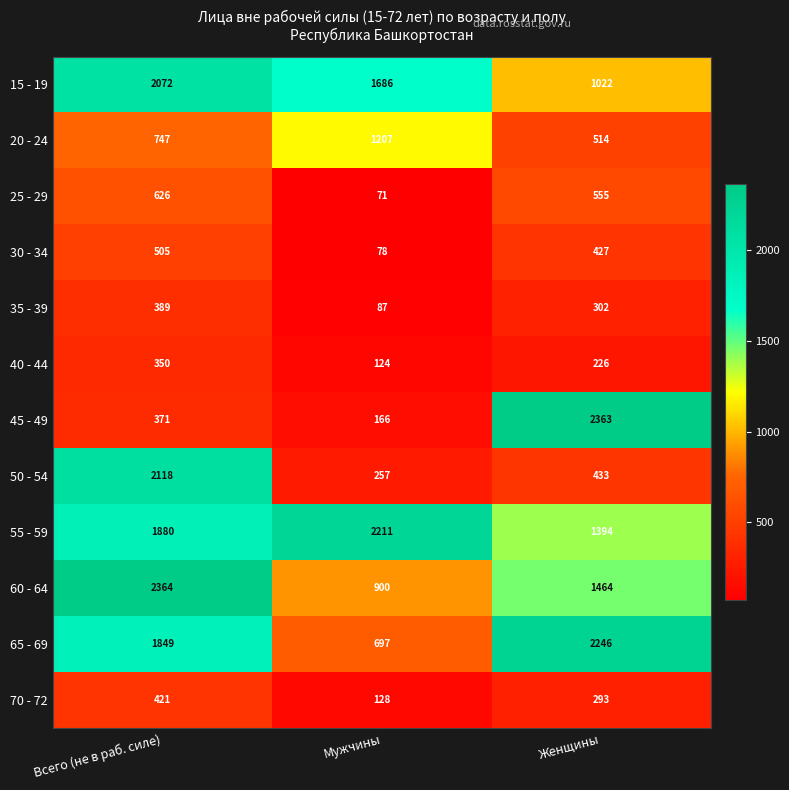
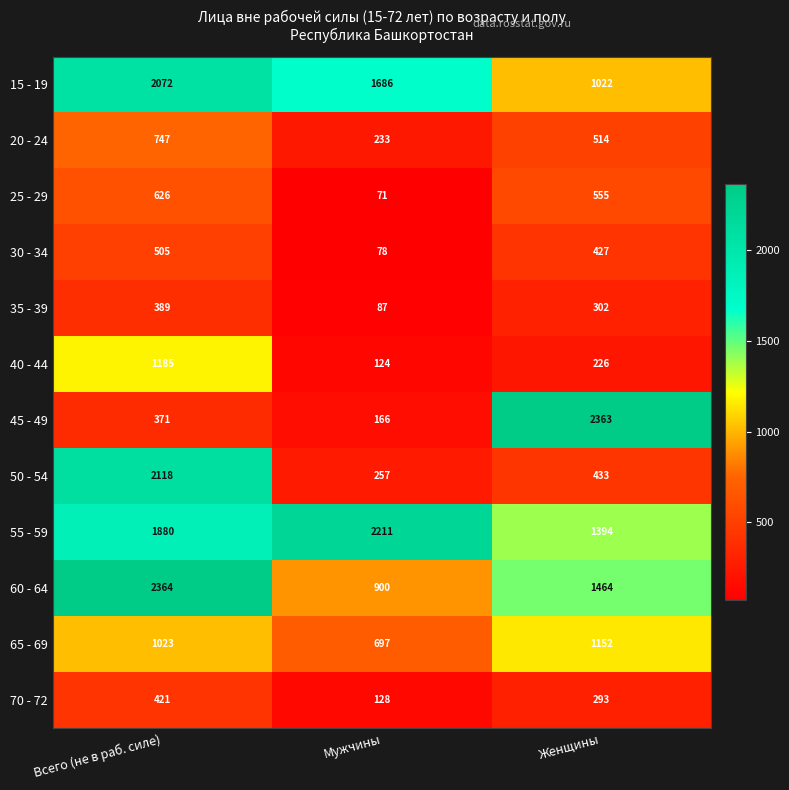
20 - 24, Мужчины: 1207 -> 233
40 - 44, Всего (не в раб. силе): 350 -> 1185
65 - 69, Всего (не в раб. силе): 1849 -> 1023
65 - 69, Женщины: 2246 -> 1152
